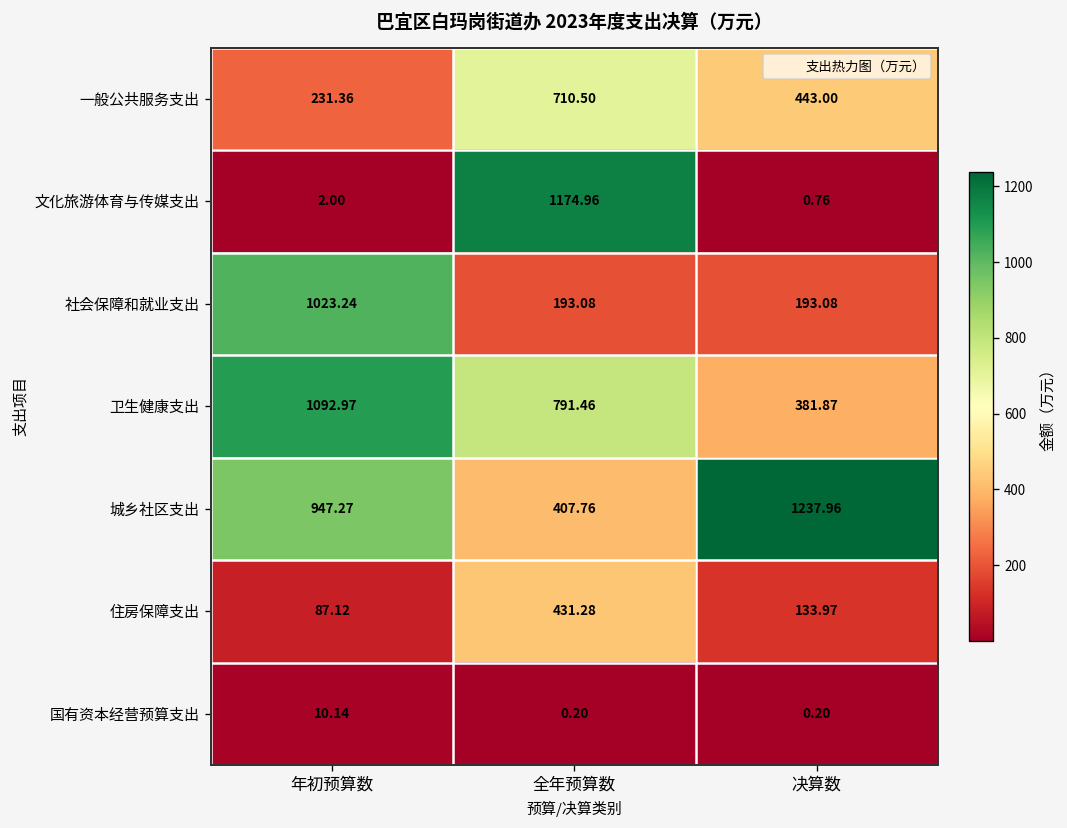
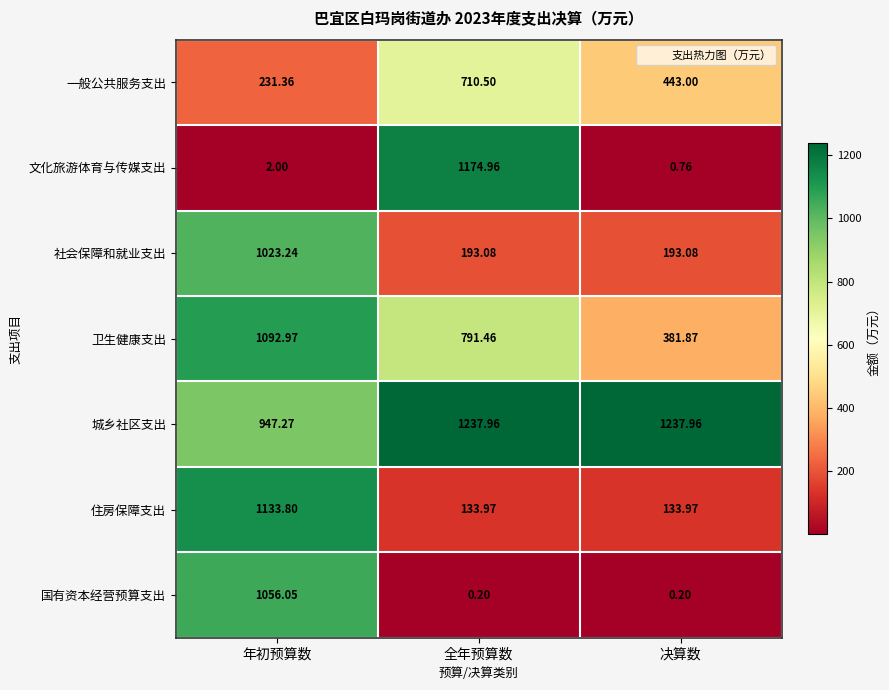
城乡社区支出, 全年预算数: 407.76 -> 1237.96
住房保障支出, 年初预算数: 87.12 -> 1133.80
住房保障支出, 全年预算数: 431.28 -> 133.97
国有资本经营预算支出, 年初预算数: 10.14 -> 1056.05
